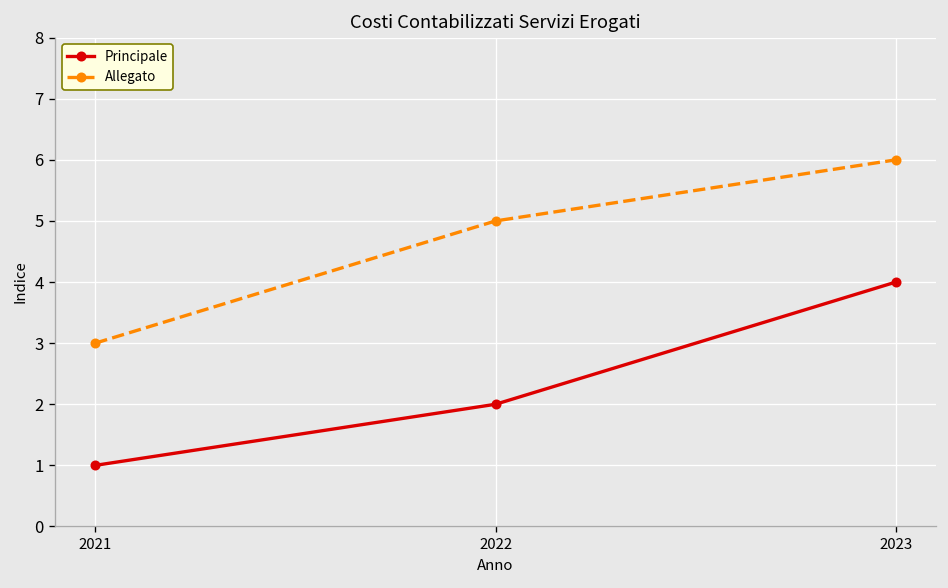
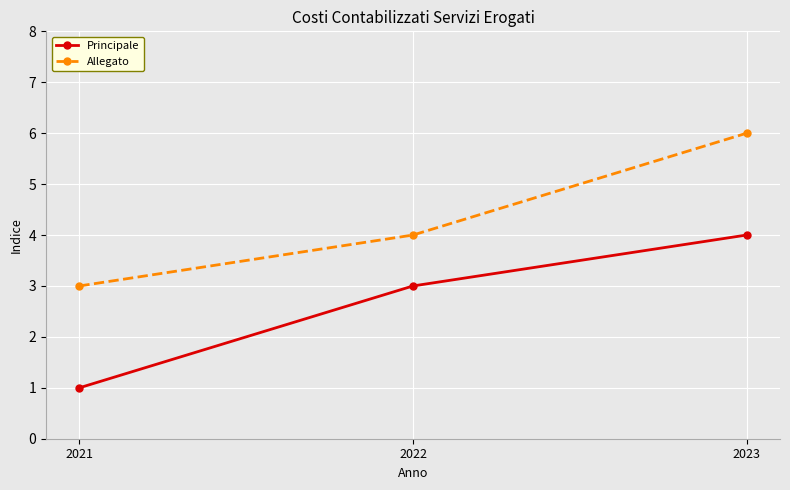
Principale, 2022: 2 -> 3
Allegato, 2022: 5 -> 4
